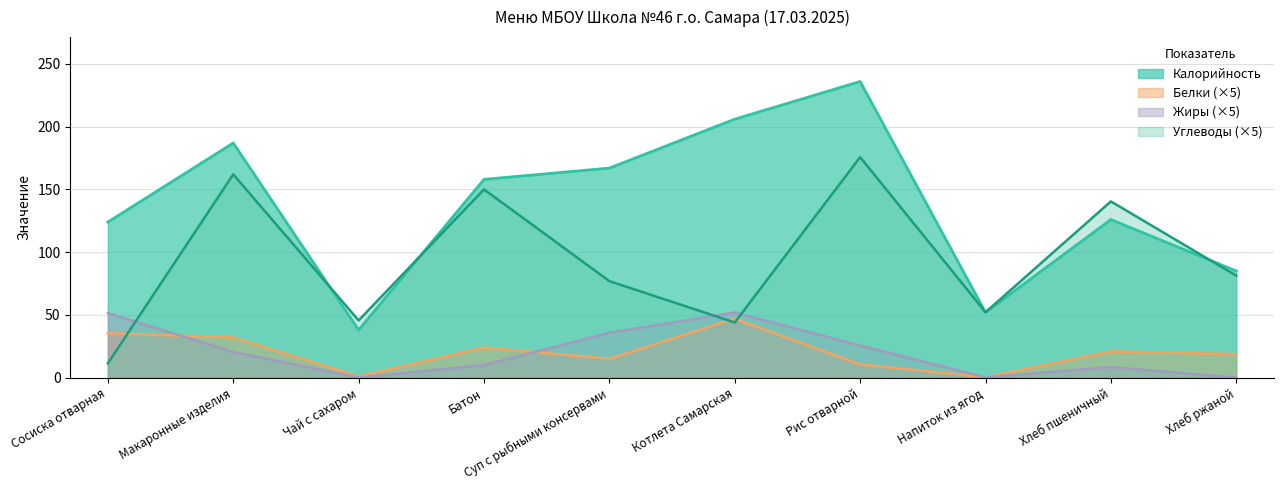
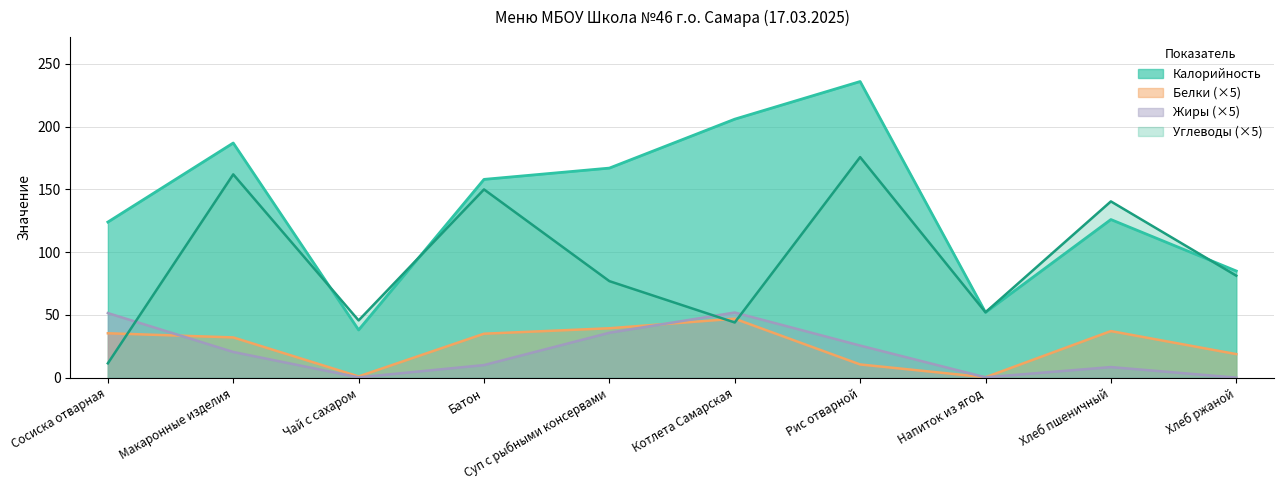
Белки (×5), Батон: 24 -> 35
Белки (×5), Суп с рыбными консервами: 15 -> 39
Белки (×5), Хлеб пшеничный: 21 -> 37
